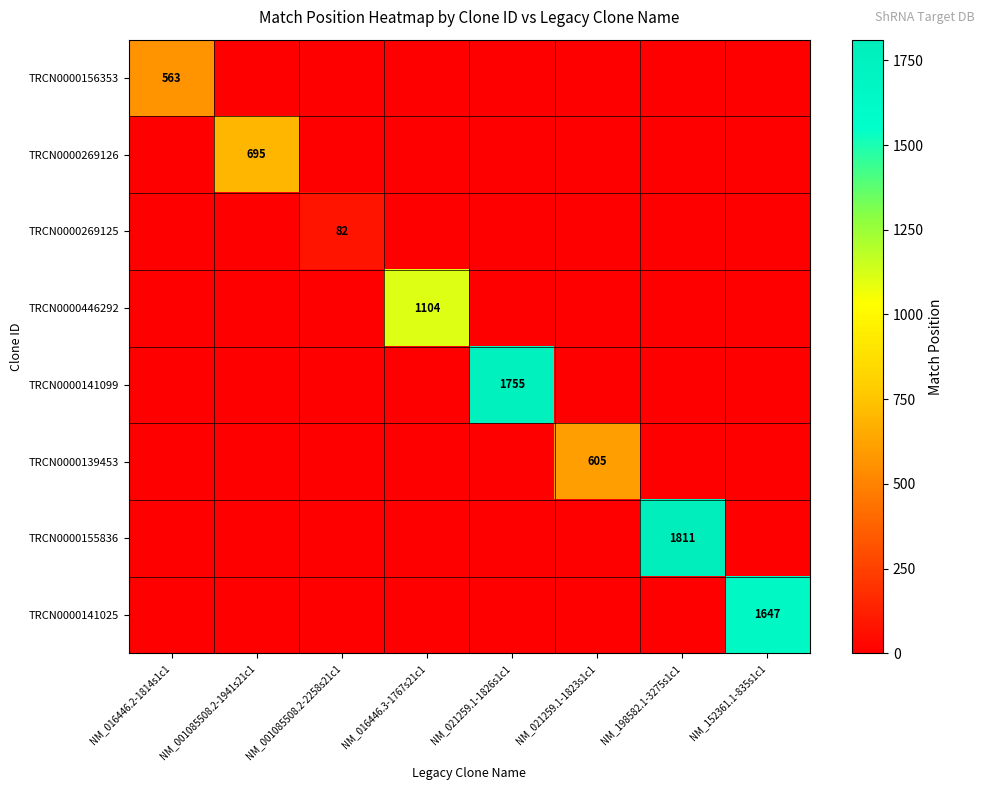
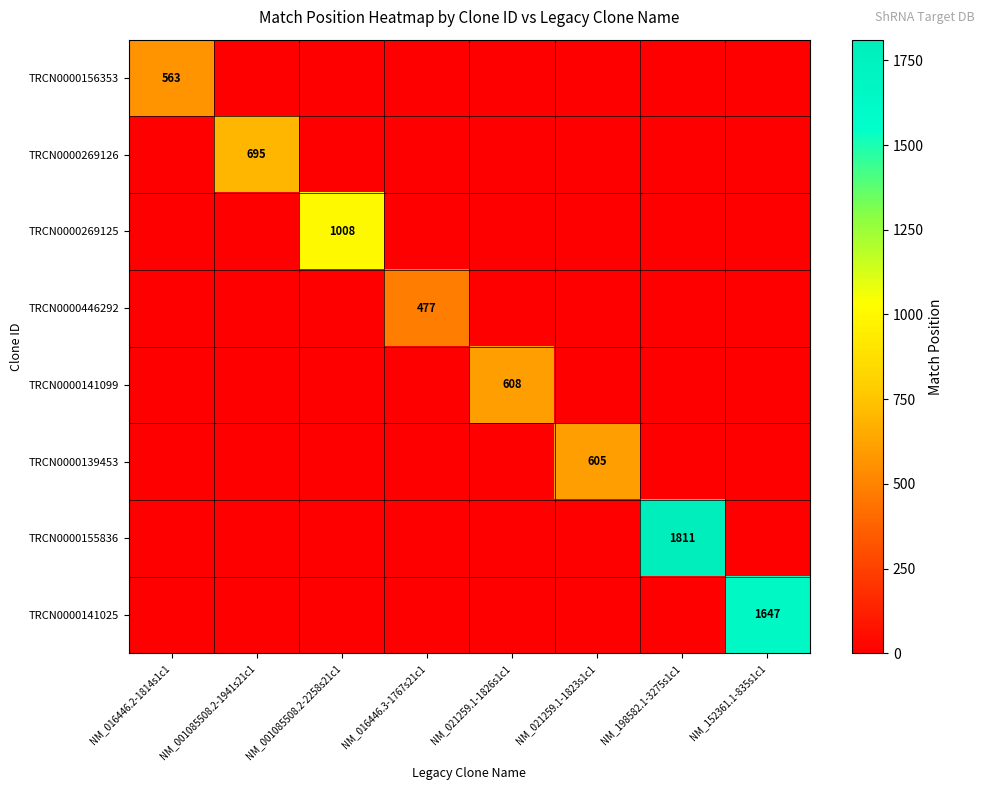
TRCN0000269125, NM_001085508.2-2258s21c1: 82 -> 1008
TRCN0000446292, NM_016446.3-1767s21c1: 1104 -> 477
TRCN0000141099, NM_021259.1-1826s1c1: 1755 -> 608
